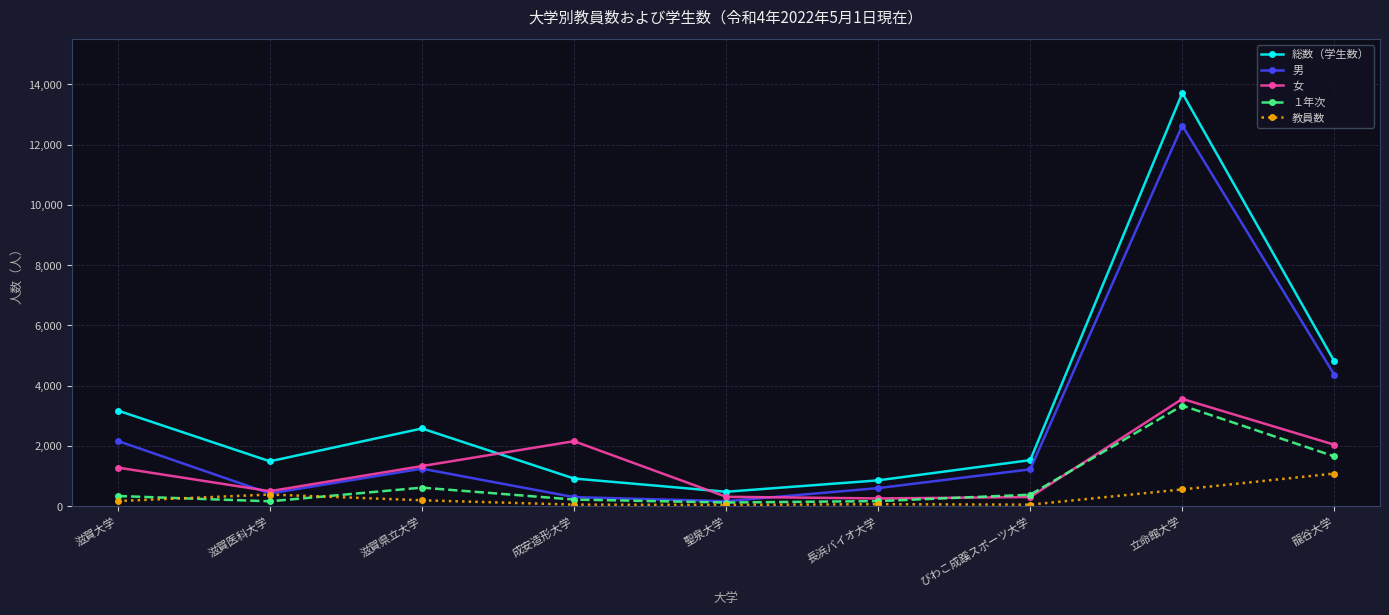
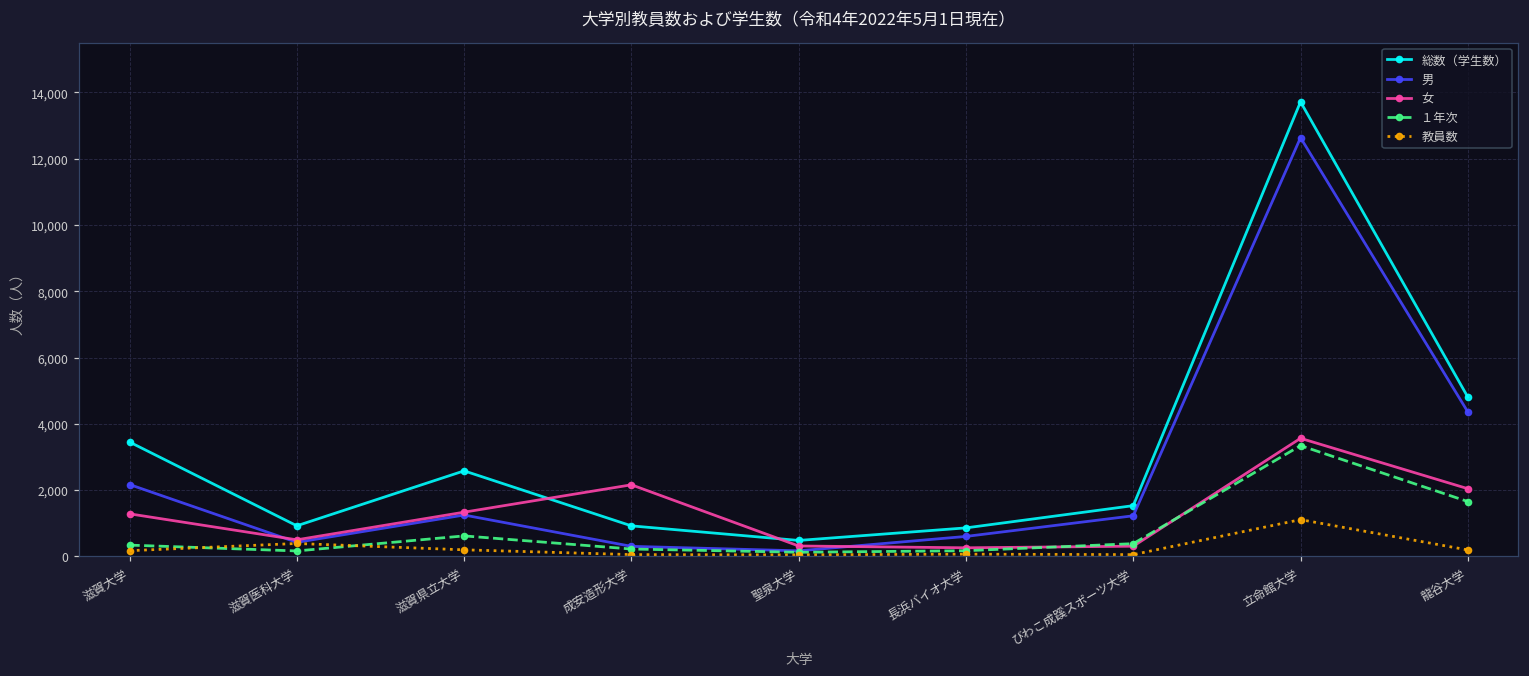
総数（学生数）, 滋賀大学: 3,200 -> 3,500
総数（学生数）, 滋賀医科大学: 1,500 -> 900
教員数, 立命館大学: 600 -> 1,100
教員数, 龍谷大学: 1,100 -> 200
